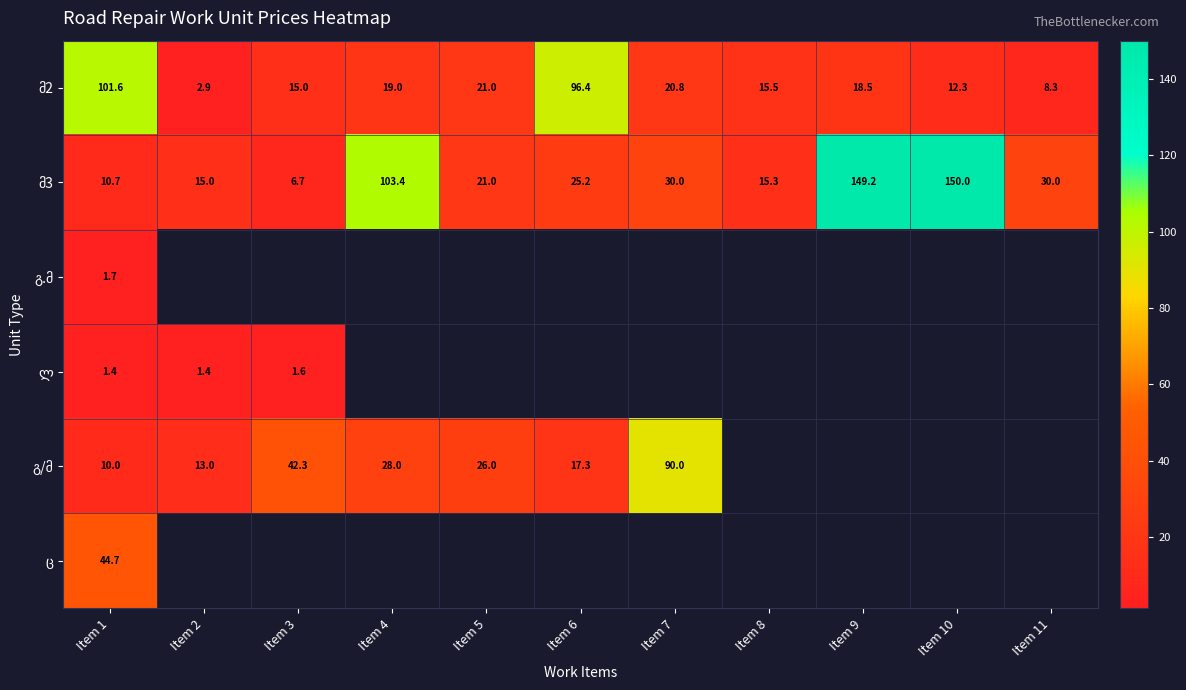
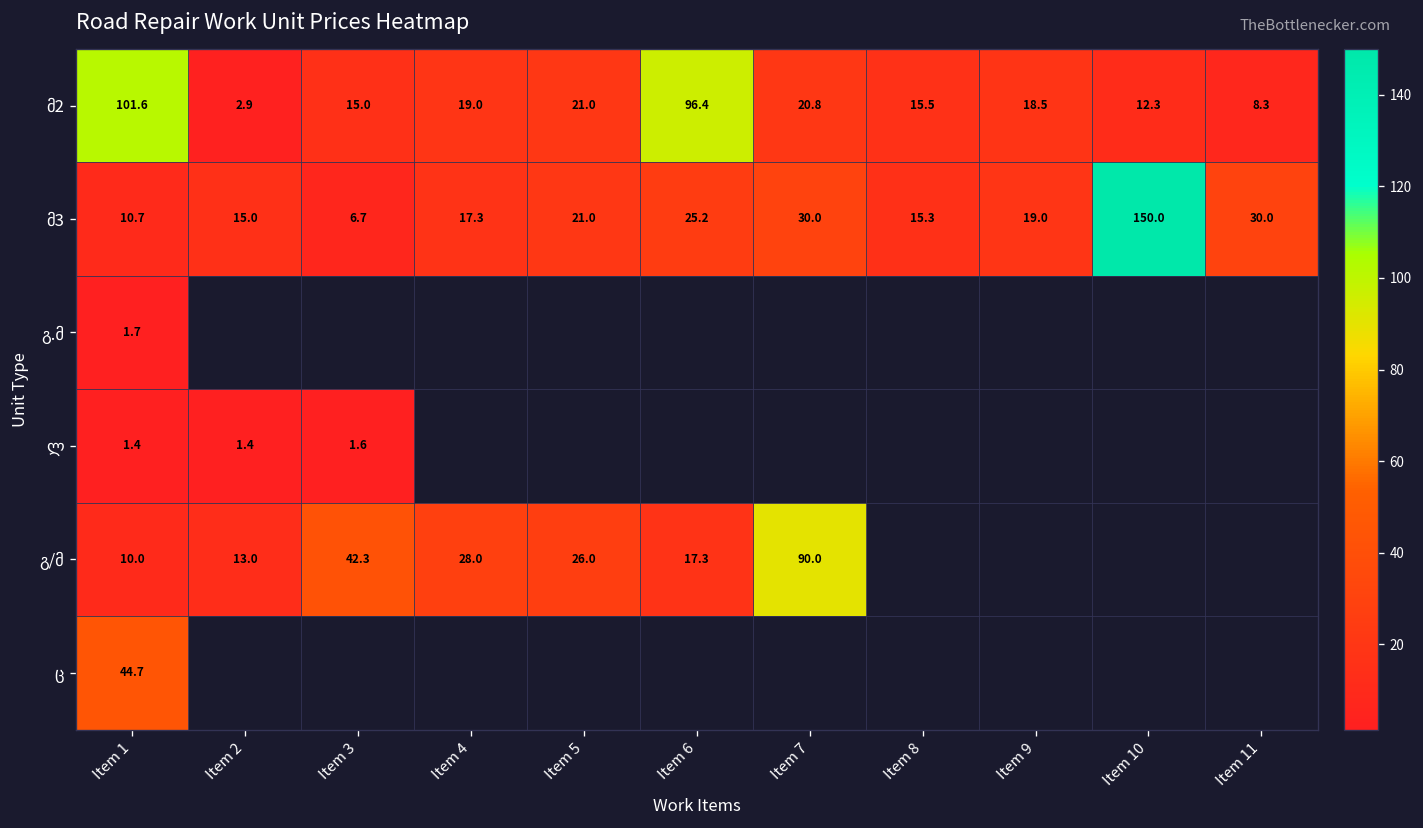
მ3, Item 4: 103.4 -> 17.3
მ3, Item 9: 149.2 -> 19.0
